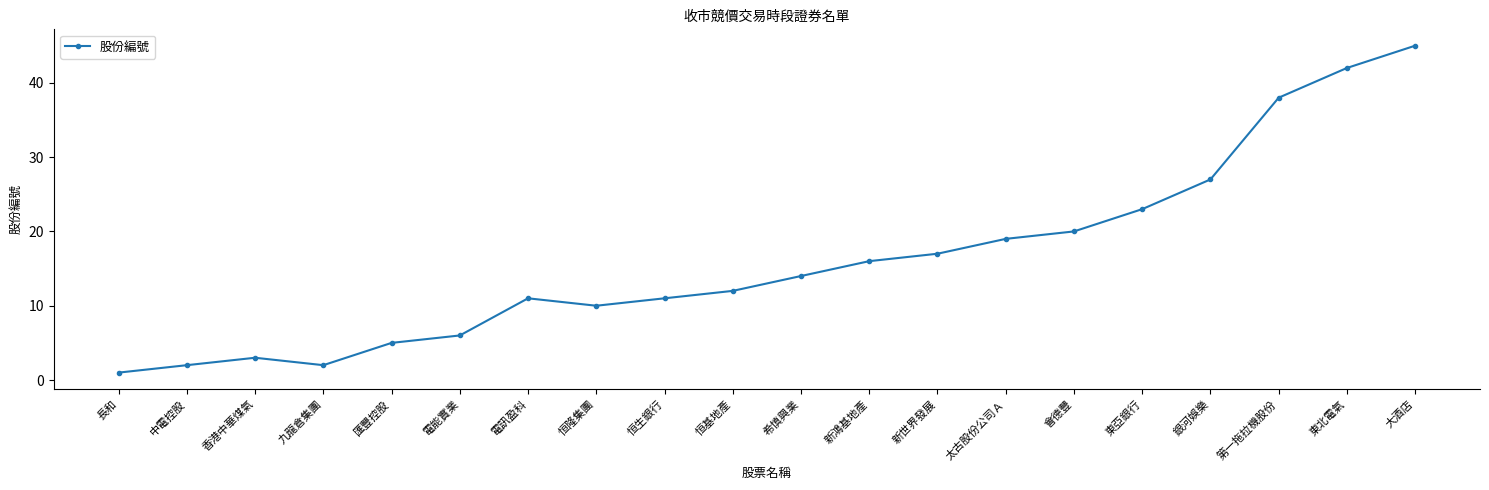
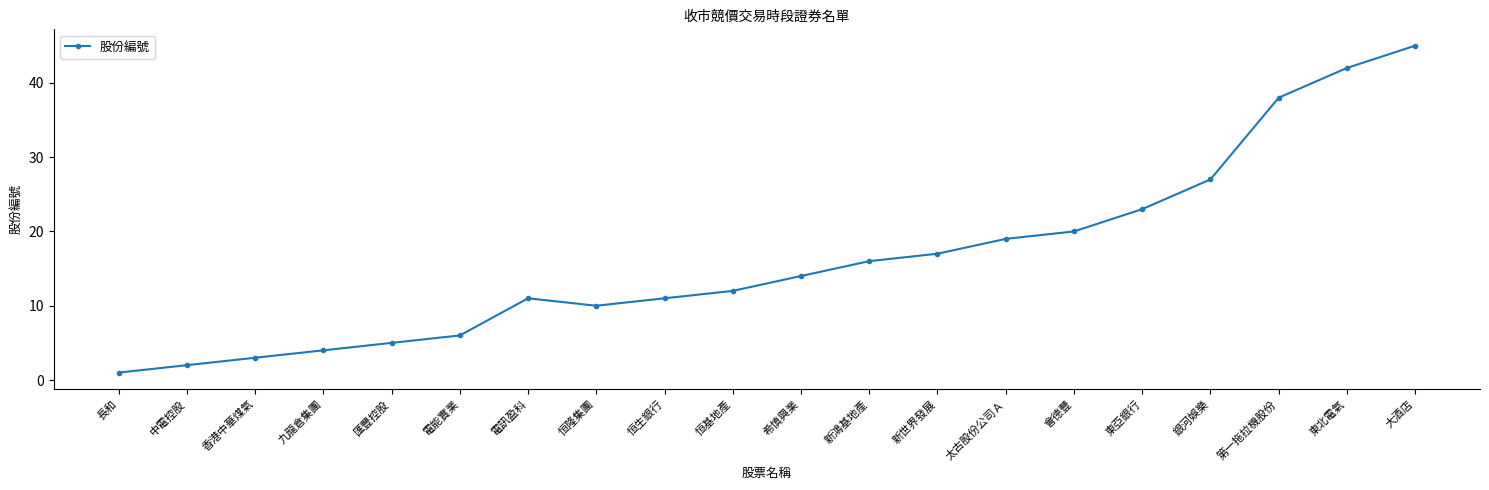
九龍倉集團: 2 -> 4
